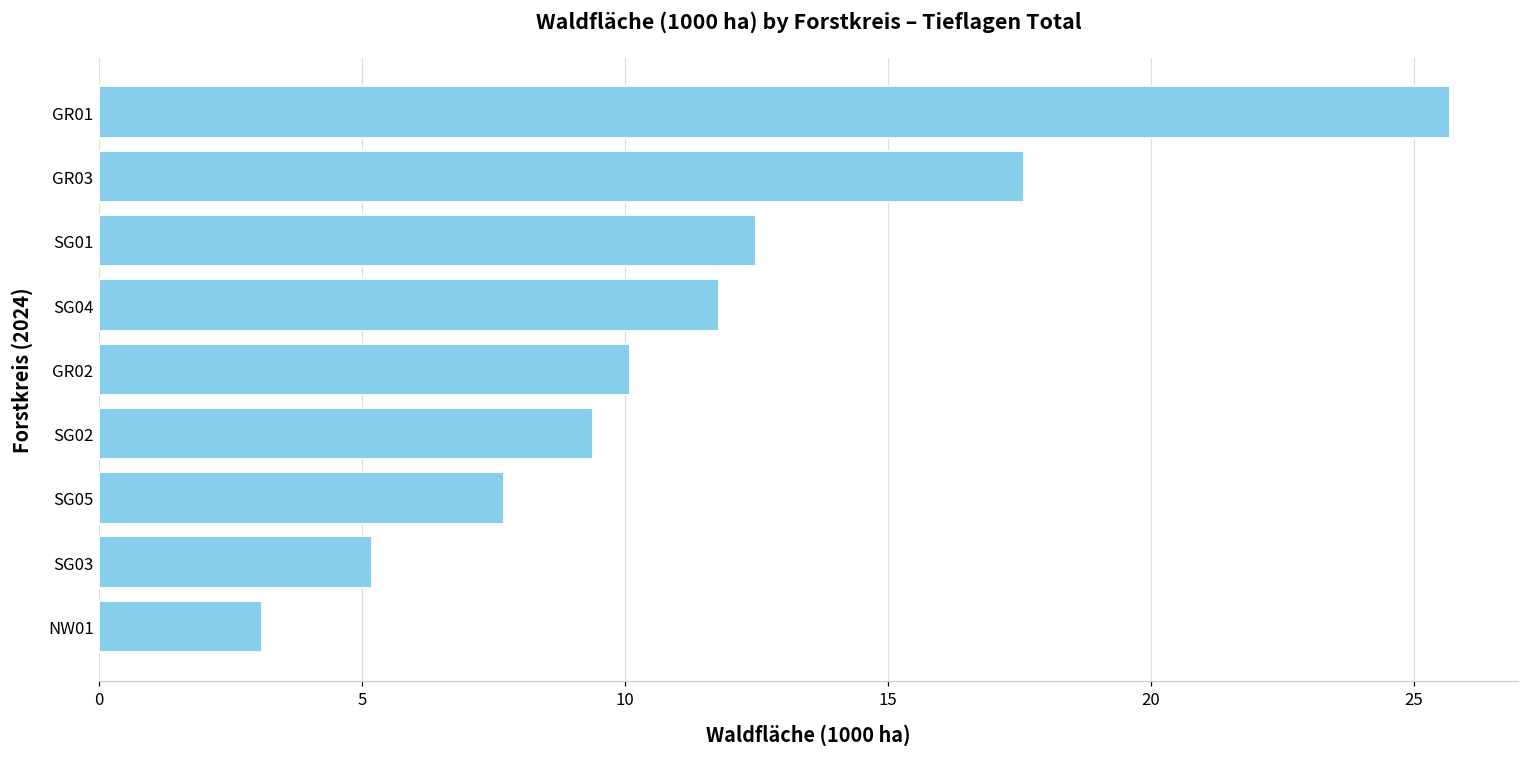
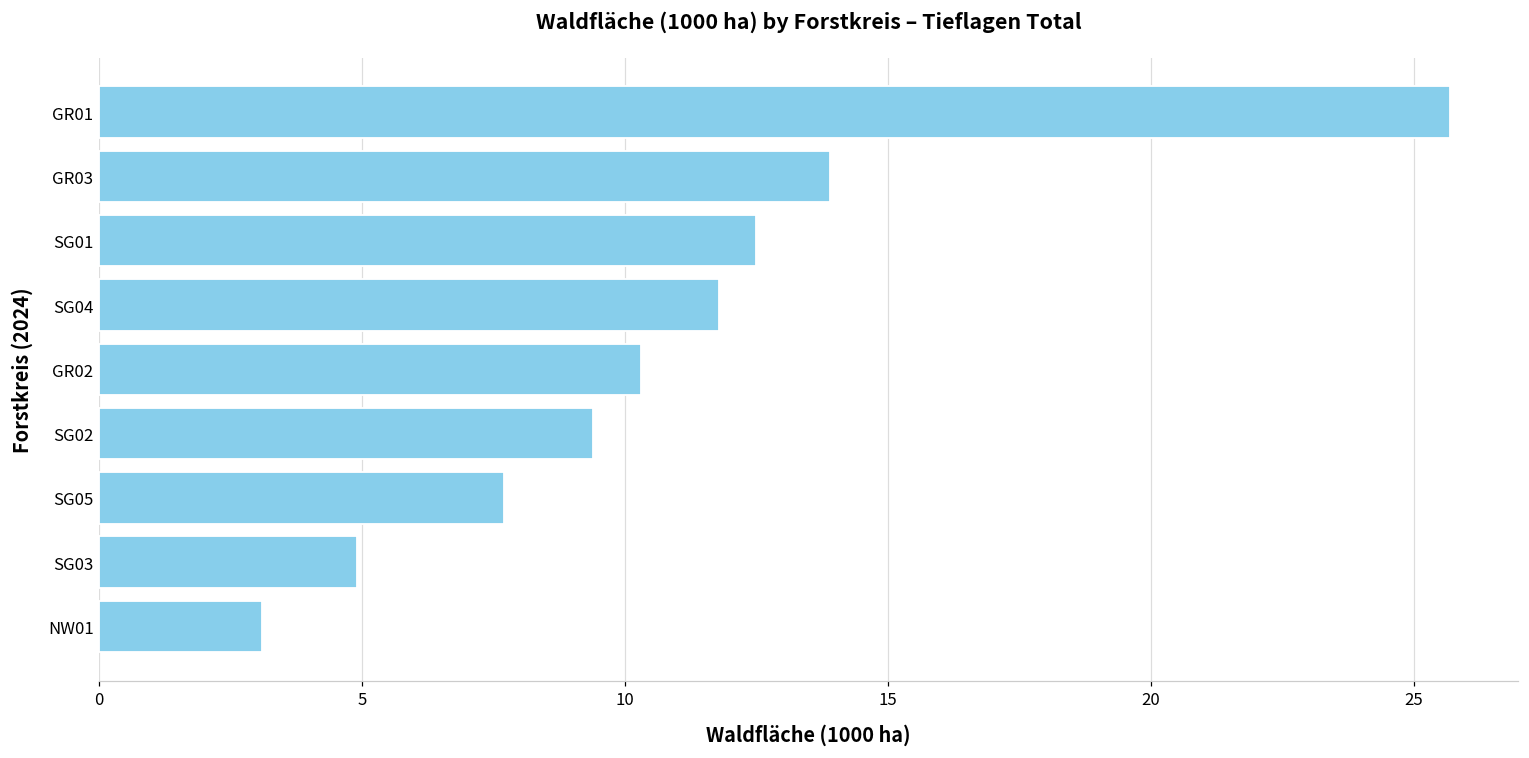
GR03: 17.6 -> 13.9
GR02: 10.1 -> 10.3
SG03: 5.2 -> 4.9
